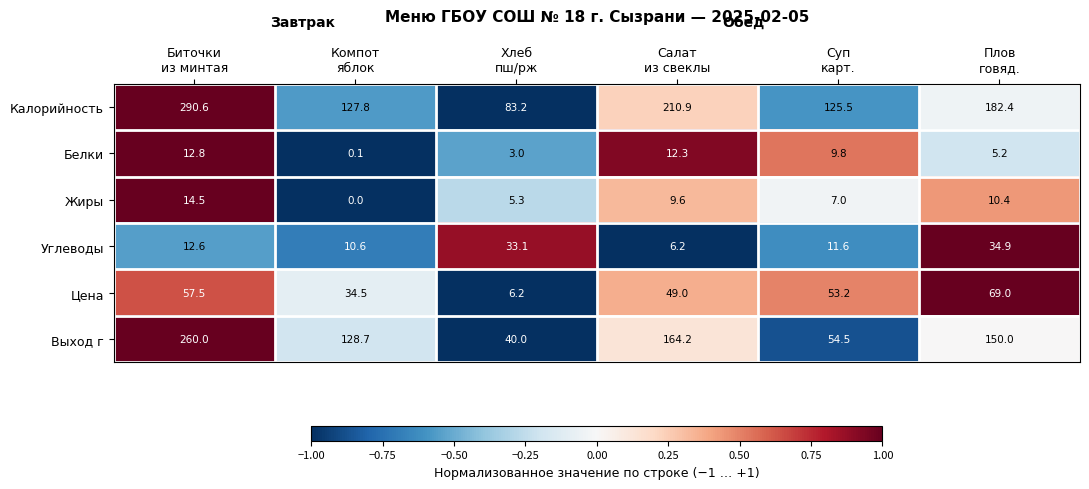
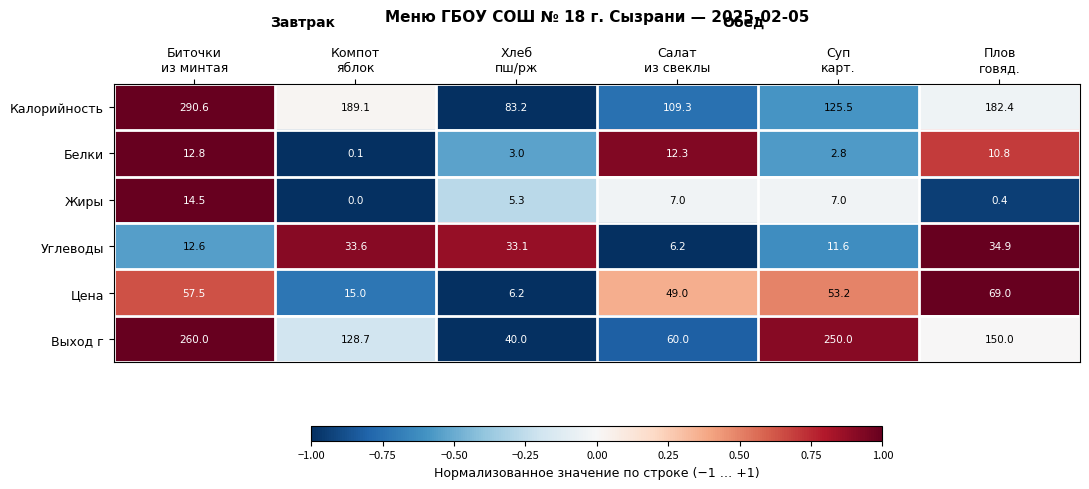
Калорийность, Компот яблок: 127.8 -> 189.1
Калорийность, Салат из свеклы: 210.9 -> 109.3
Белки, Суп карт.: 9.8 -> 2.8
Белки, Плов говяд.: 5.2 -> 10.8
Жиры, Салат из свеклы: 9.6 -> 7.0
Жиры, Плов говяд.: 10.4 -> 0.4
Углеводы, Компот яблок: 10.6 -> 33.6
Цена, Компот яблок: 34.5 -> 15.0
Выход г, Салат из свеклы: 164.2 -> 60.0
Выход г, Суп карт.: 54.5 -> 250.0
